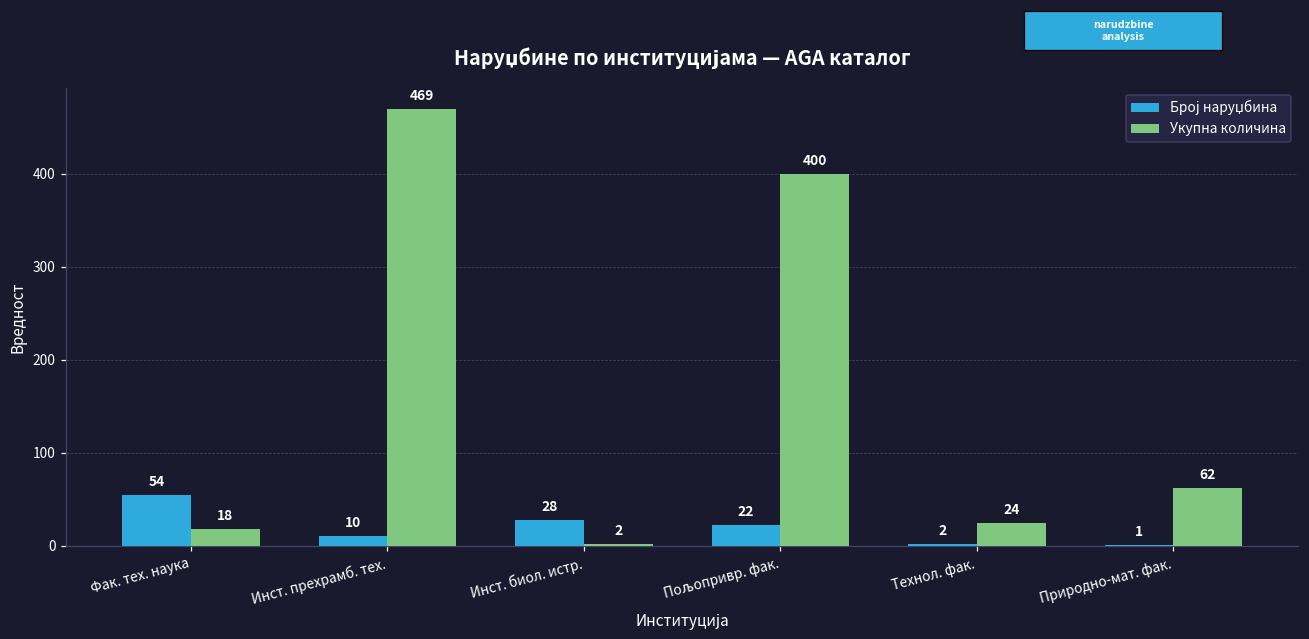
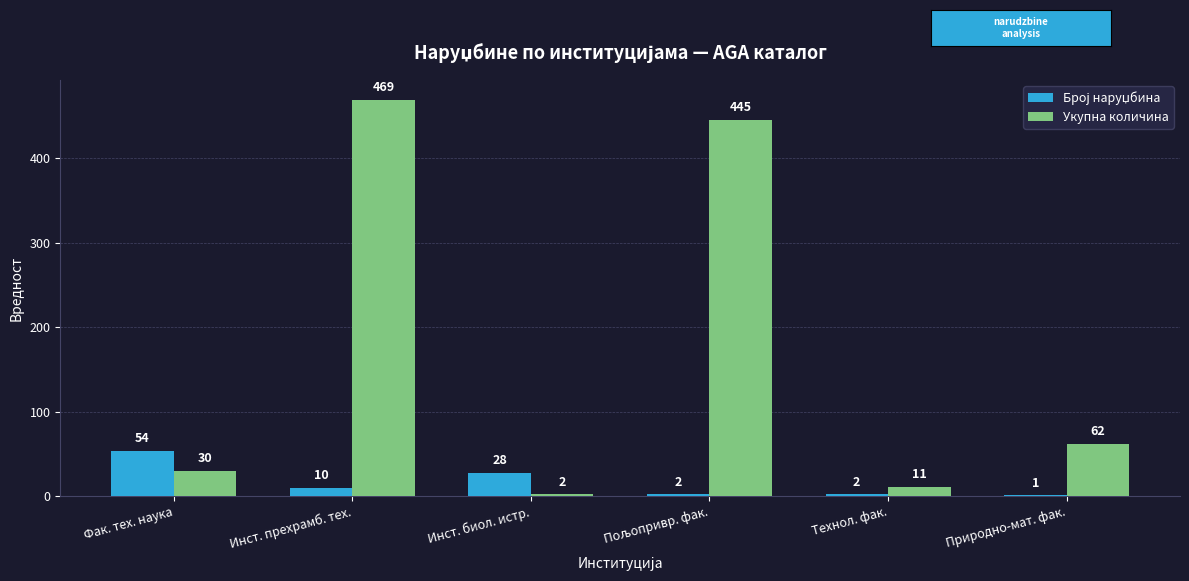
Укупна количина, Фак. тех. наука: 18 -> 30
Број наруџбина, Пољопривр. фак.: 22 -> 2
Укупна количина, Пољопривр. фак.: 400 -> 445
Укупна количина, Технол. фак.: 24 -> 11
